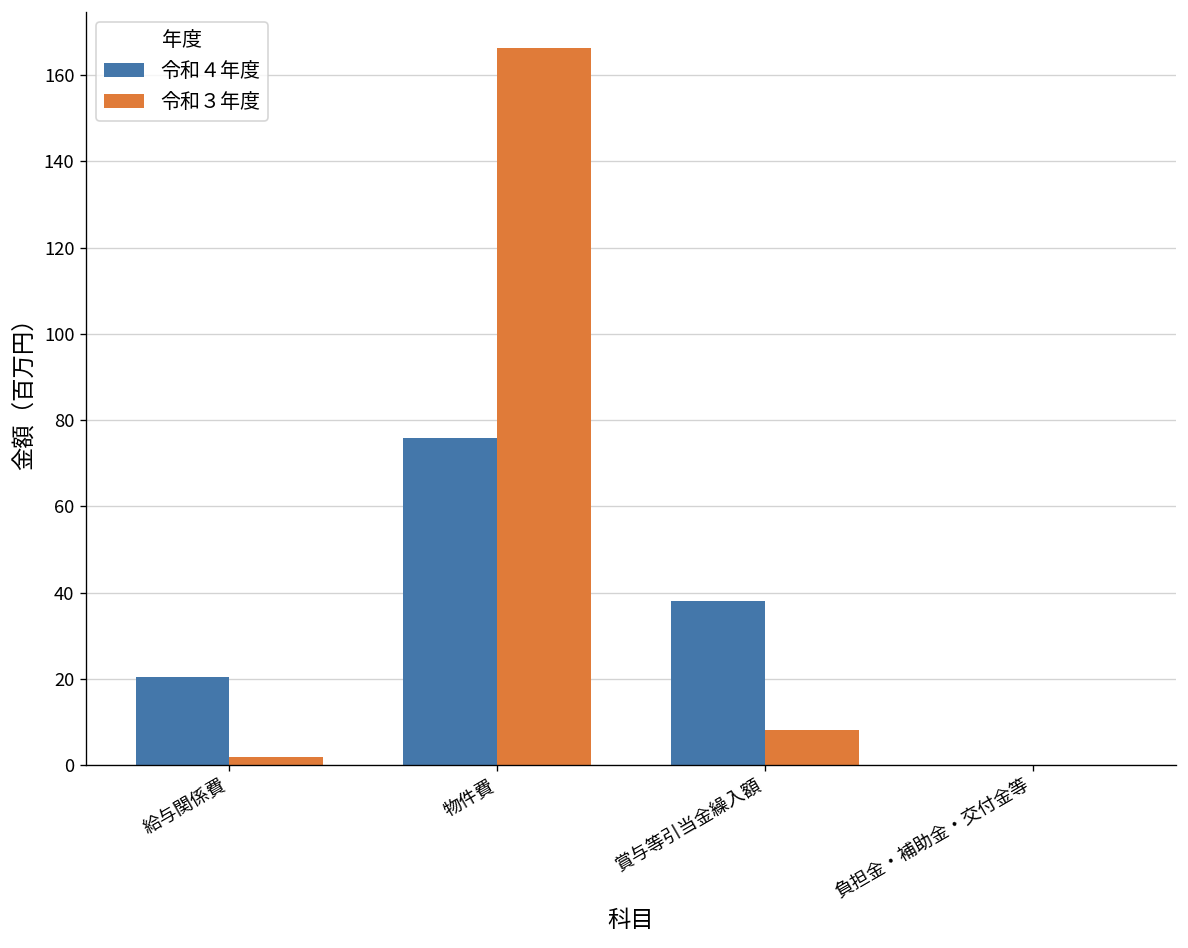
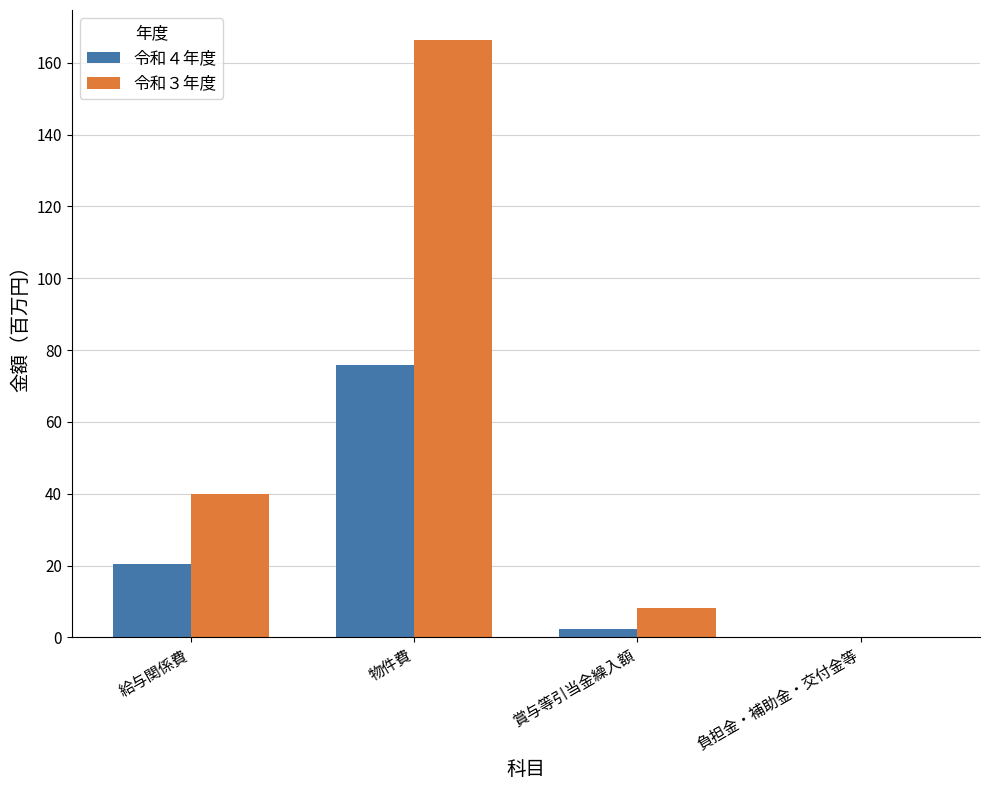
令和３年度, 給与関係費: 2 -> 40
令和４年度, 賞与等引当金繰入額: 38 -> 2
